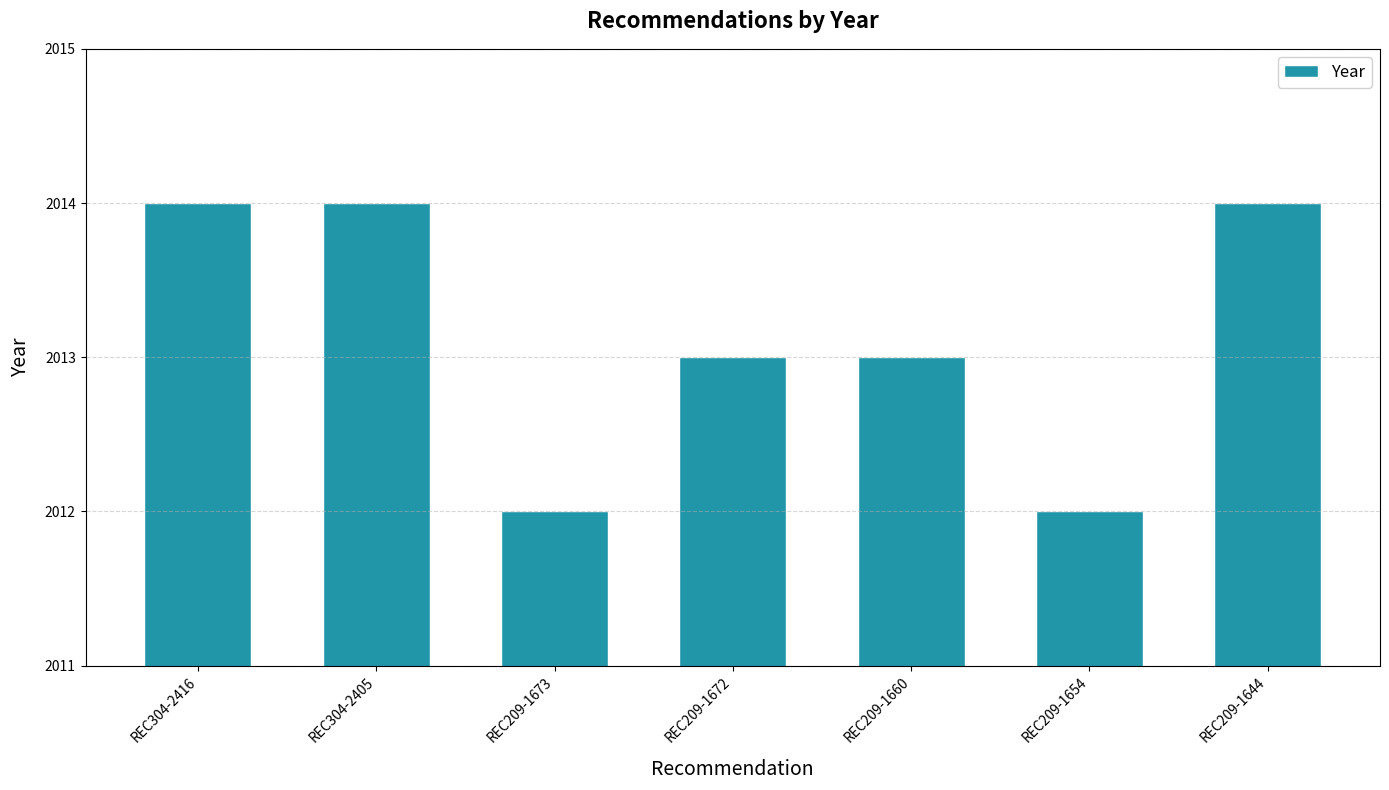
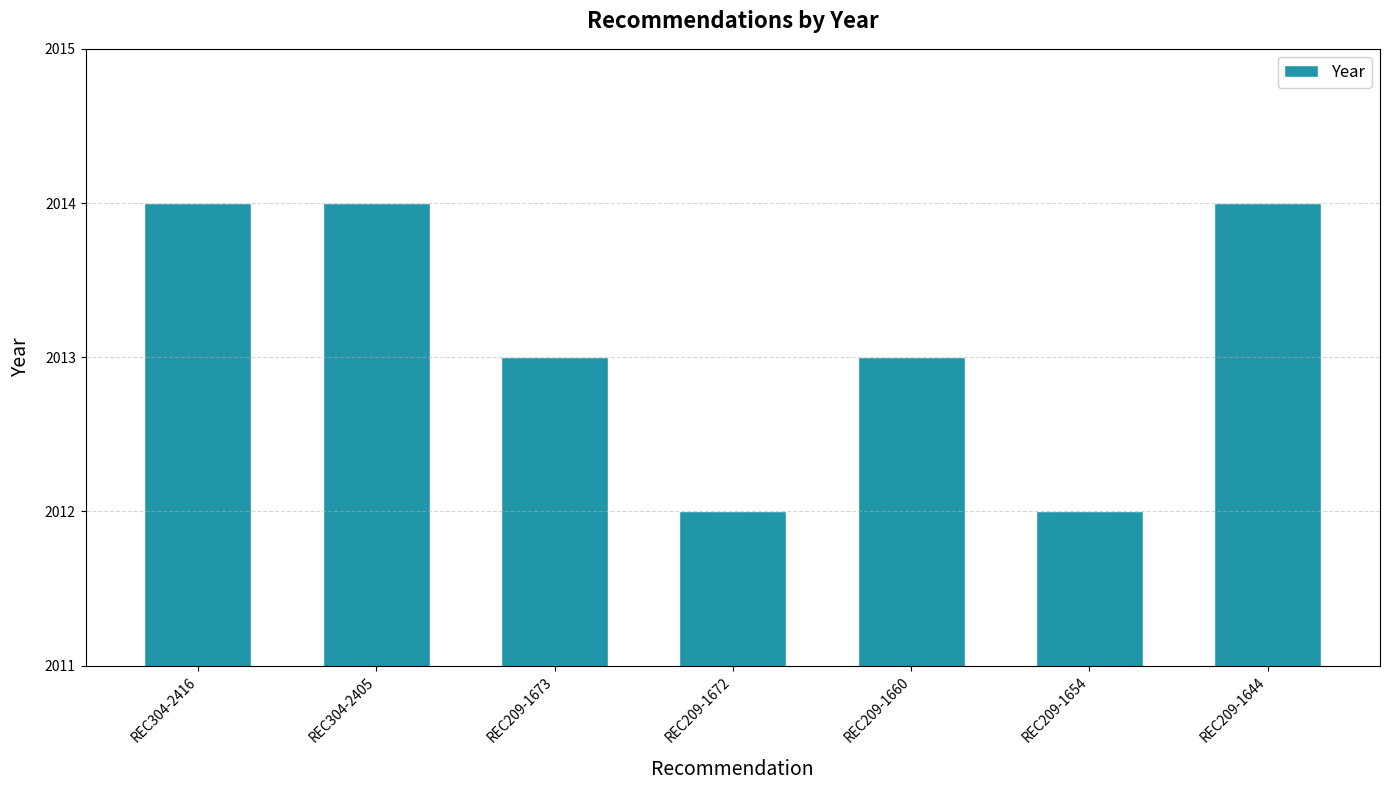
REC209-1673: 2012 -> 2013
REC209-1672: 2013 -> 2012
